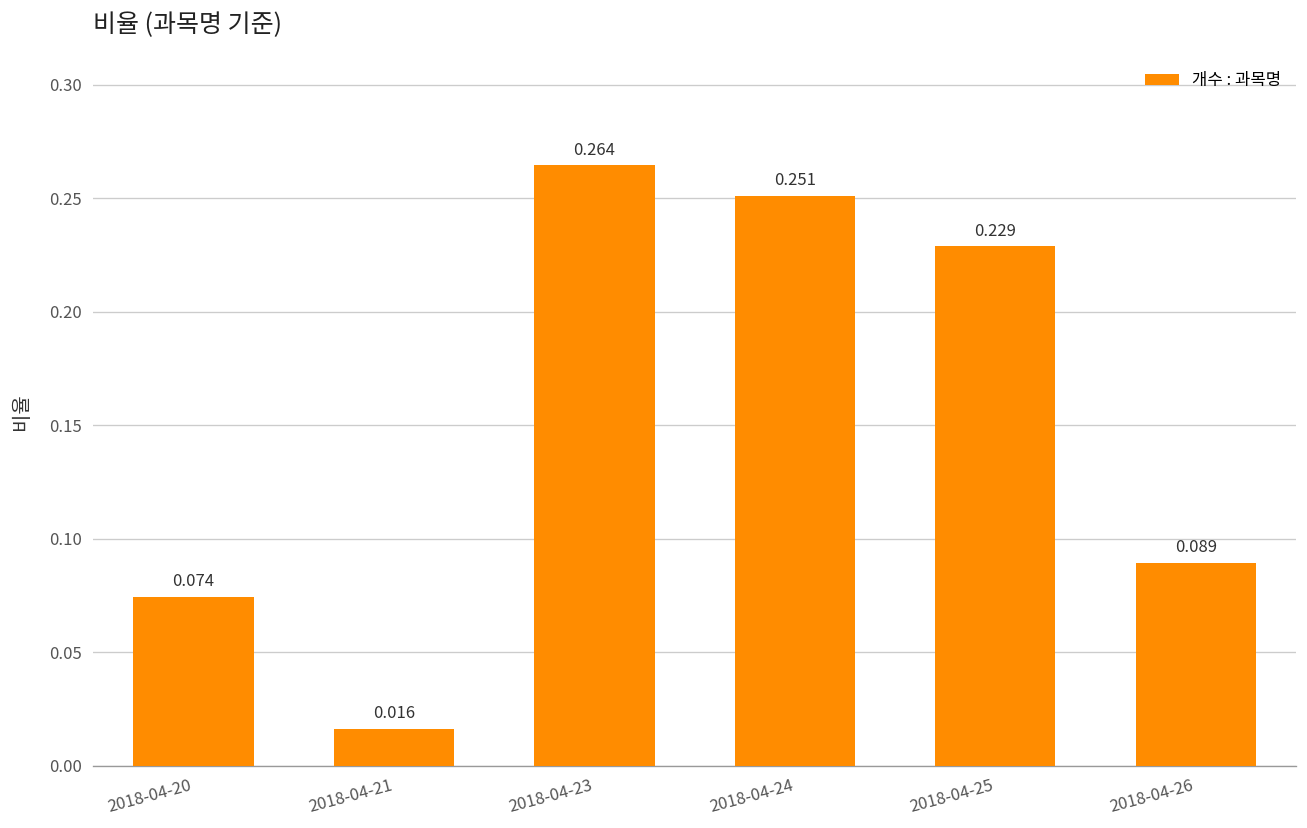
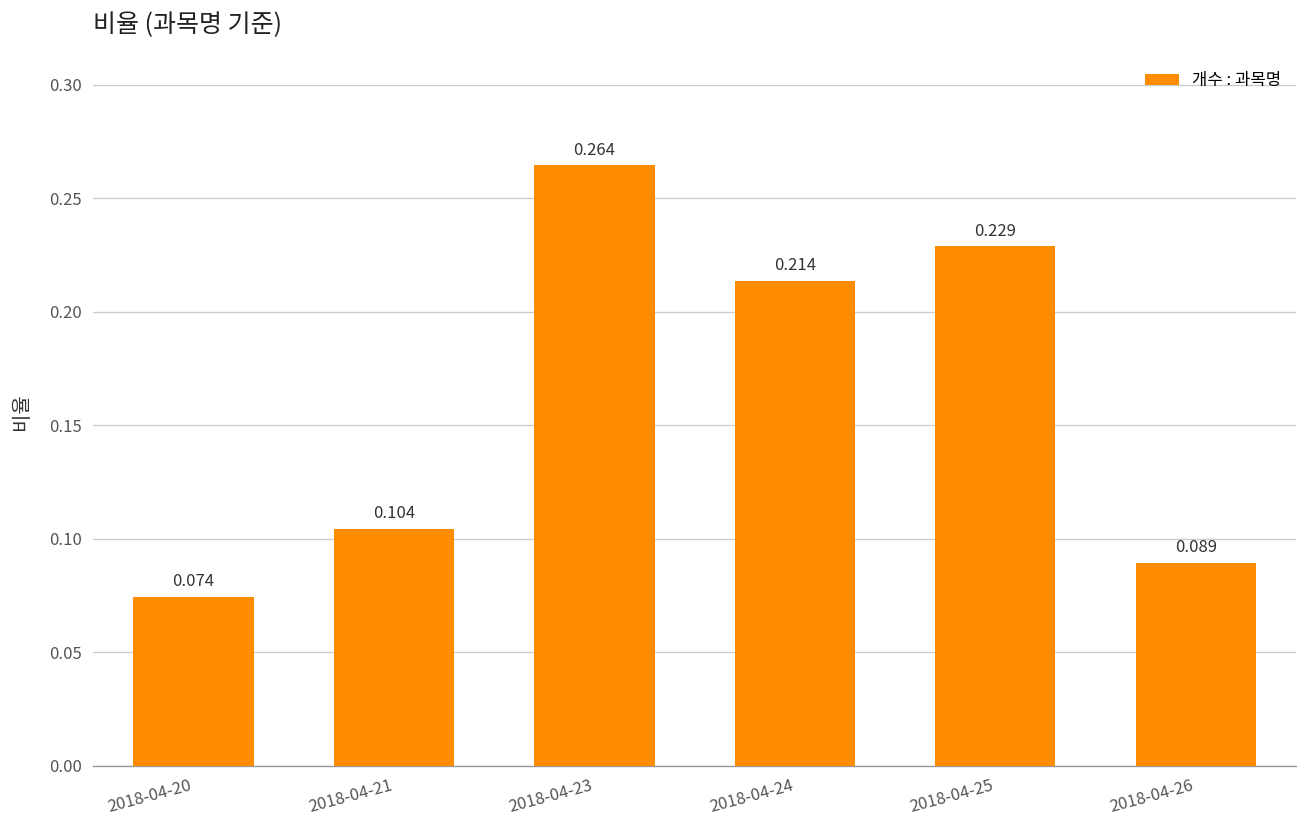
2018-04-21: 0.016 -> 0.104
2018-04-24: 0.251 -> 0.214
